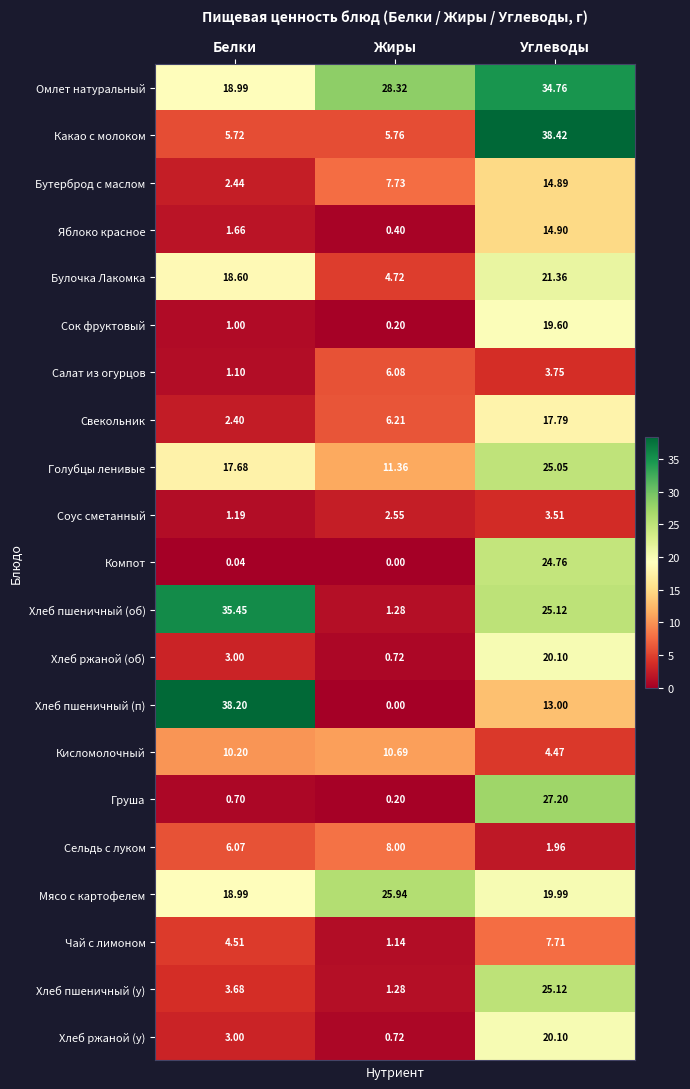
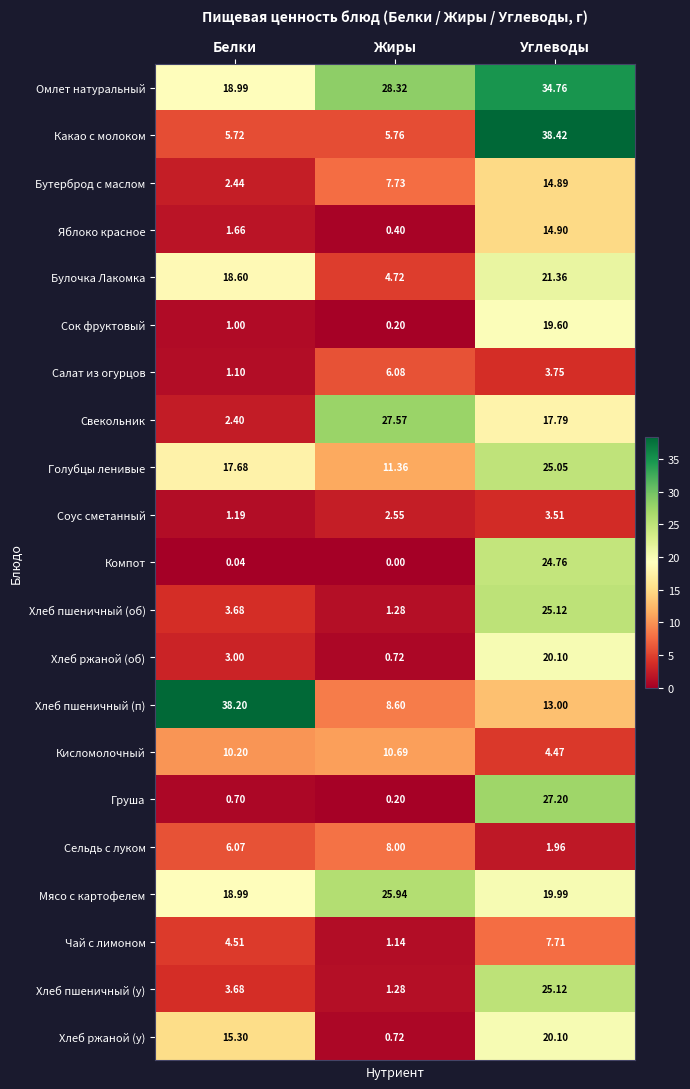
Свекольник, Жиры: 6.21 -> 27.57
Хлеб пшеничный (об), Белки: 35.45 -> 3.68
Хлеб пшеничный (п), Жиры: 0.00 -> 8.60
Хлеб ржаной (у), Белки: 3.00 -> 15.30
